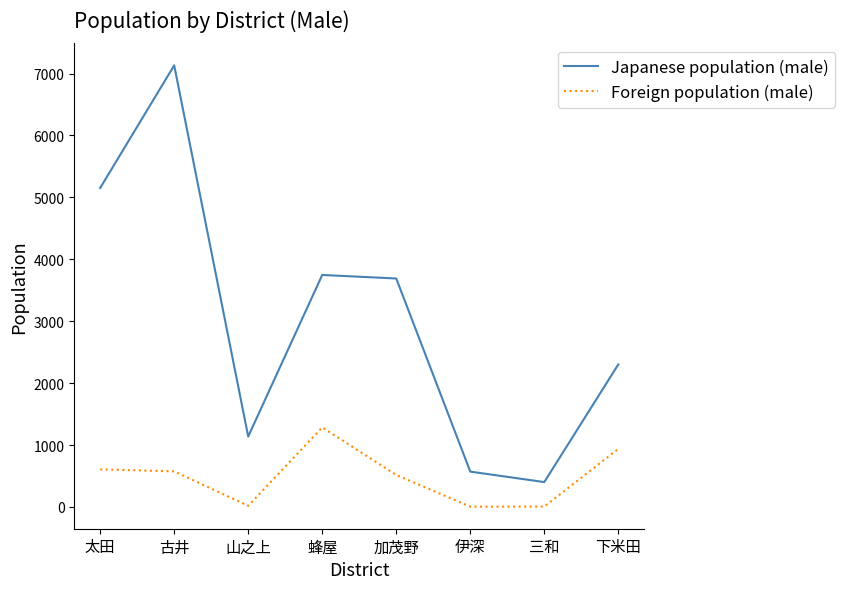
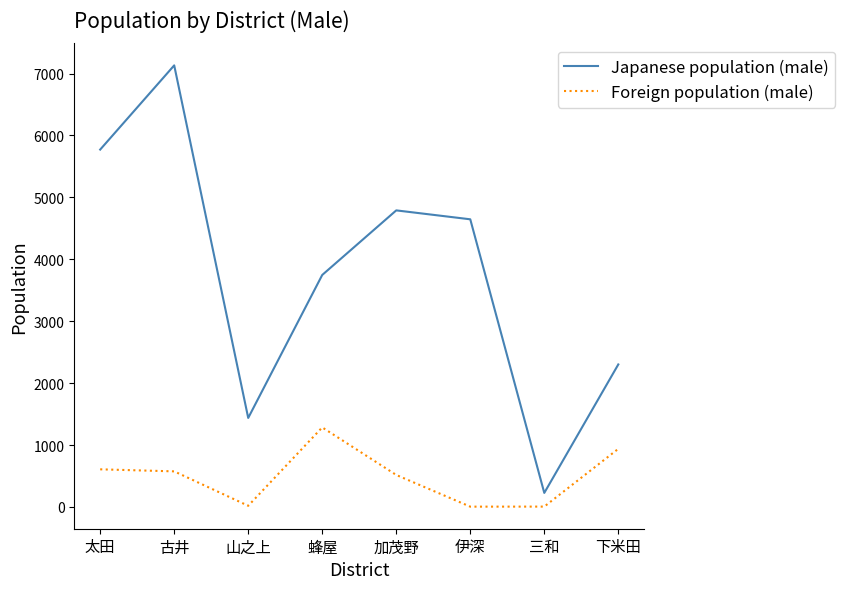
Japanese population (male), 太田: 5200 -> 5800
Japanese population (male), 山之上: 1100 -> 1400
Japanese population (male), 加茂野: 3700 -> 4800
Japanese population (male), 伊深: 600 -> 4600
Japanese population (male), 三和: 400 -> 200
